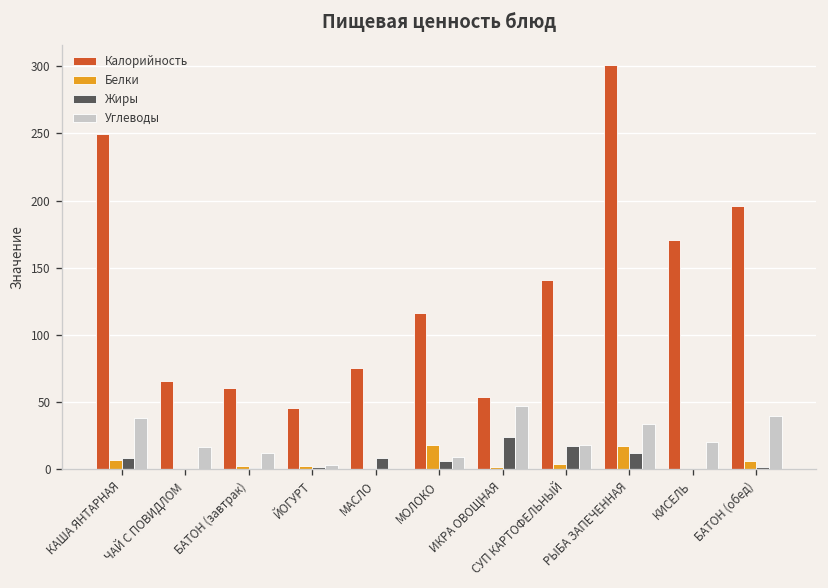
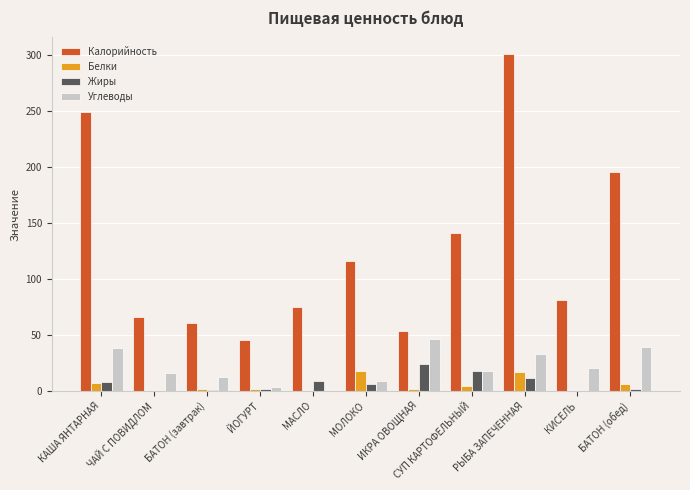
Калорийность, КИСЕЛЬ: 171 -> 82
